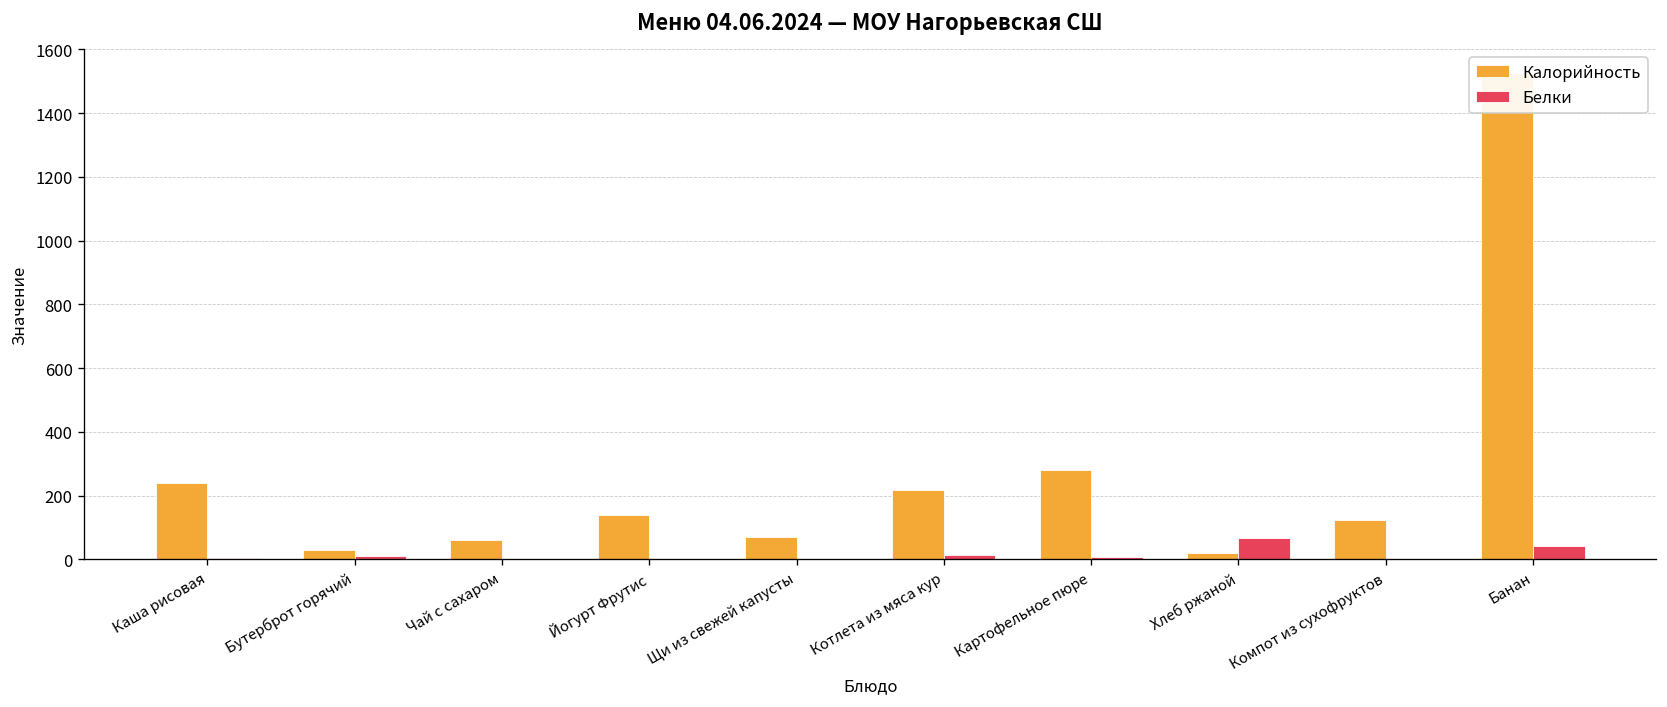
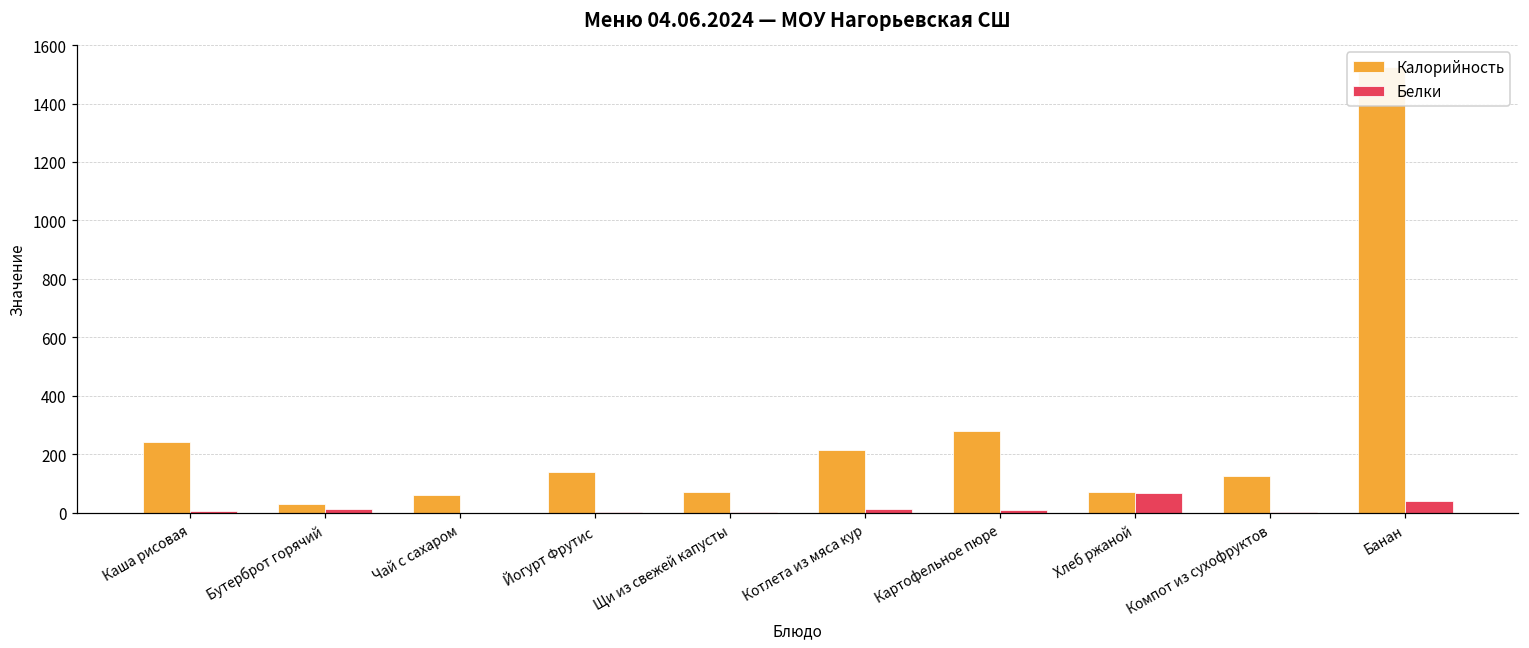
Калорийность, Хлеб ржаной: 20 -> 70
